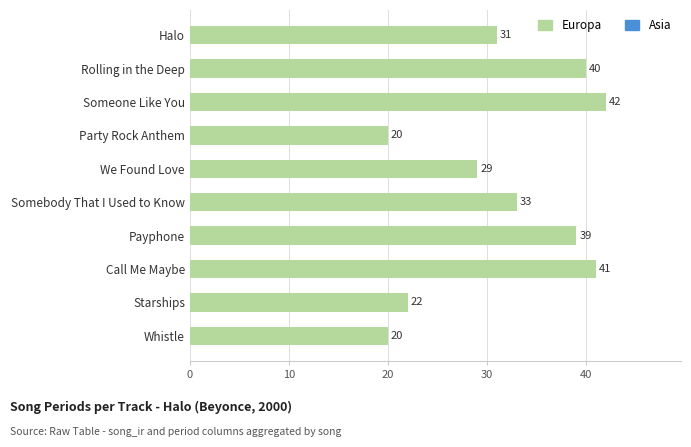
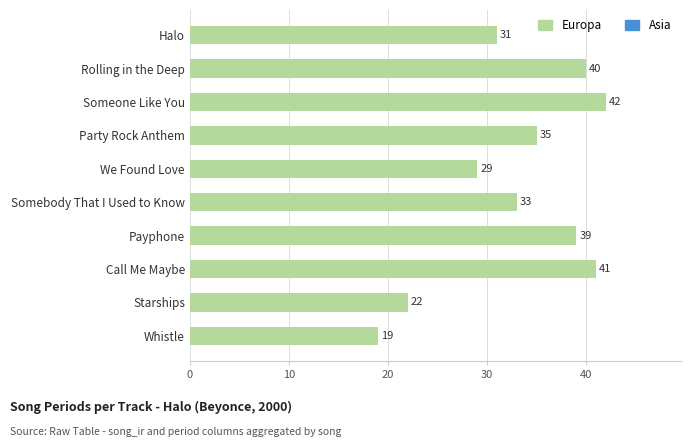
Europa, Party Rock Anthem: 20 -> 35
Europa, Whistle: 20 -> 19
